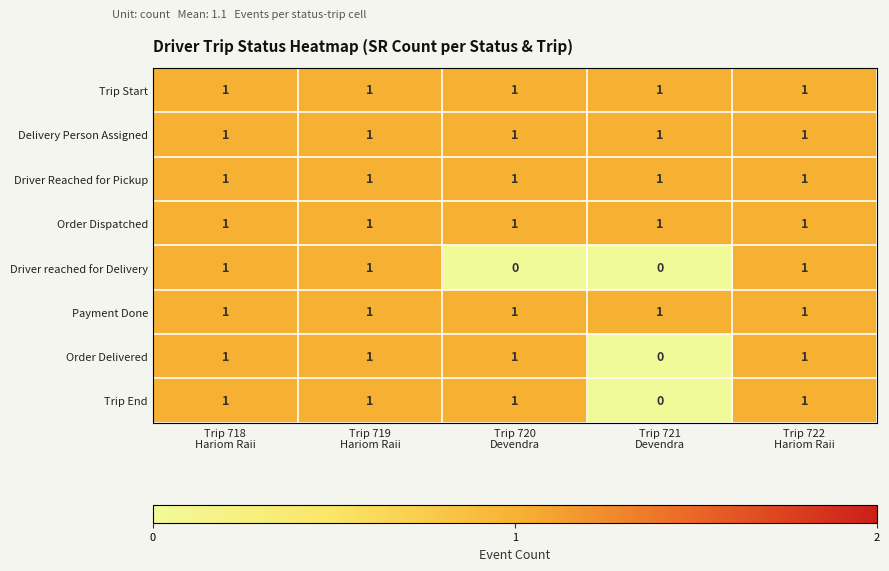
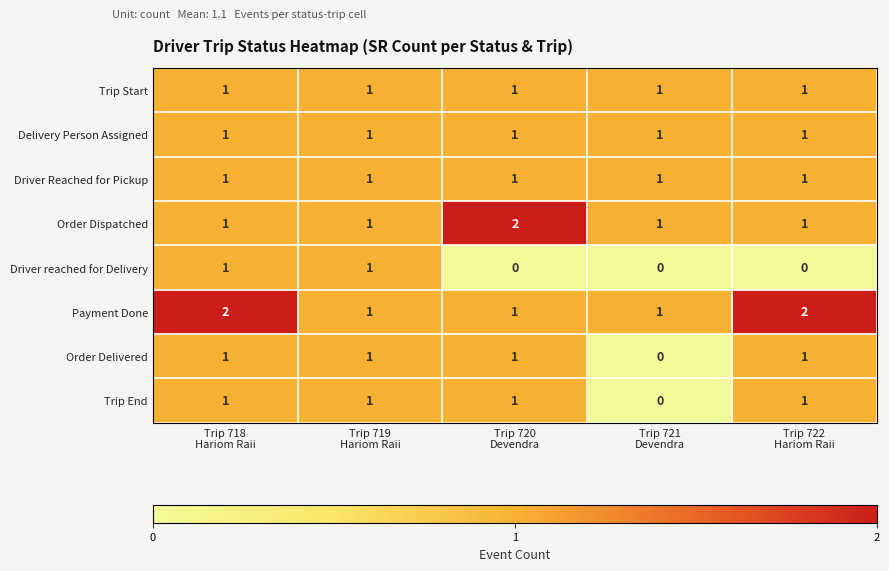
Order Dispatched, Trip 720 Devendra: 1 -> 2
Driver reached for Delivery, Trip 722 Hariom Raii: 1 -> 0
Payment Done, Trip 718 Hariom Raii: 1 -> 2
Payment Done, Trip 722 Hariom Raii: 1 -> 2
